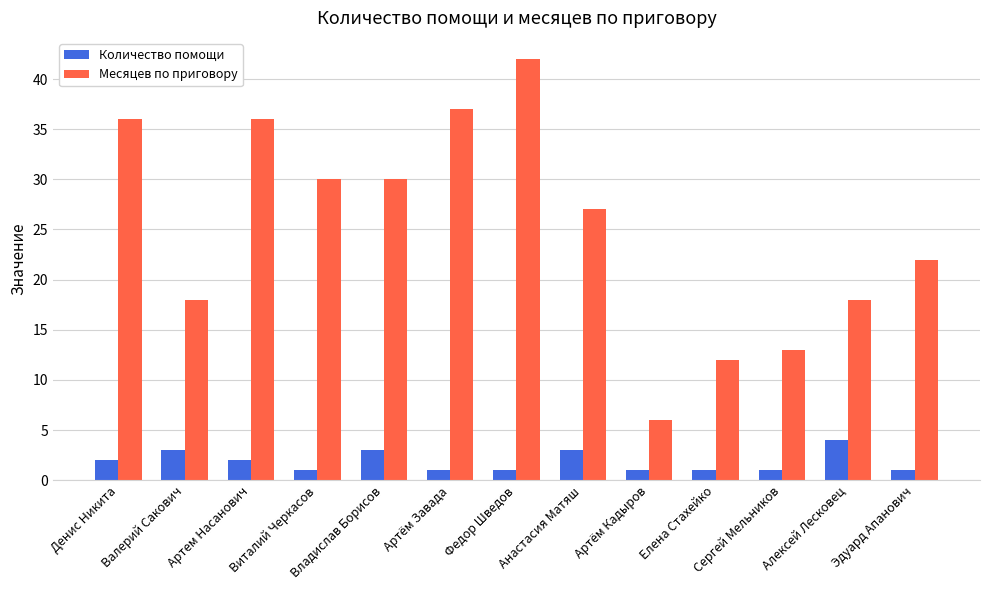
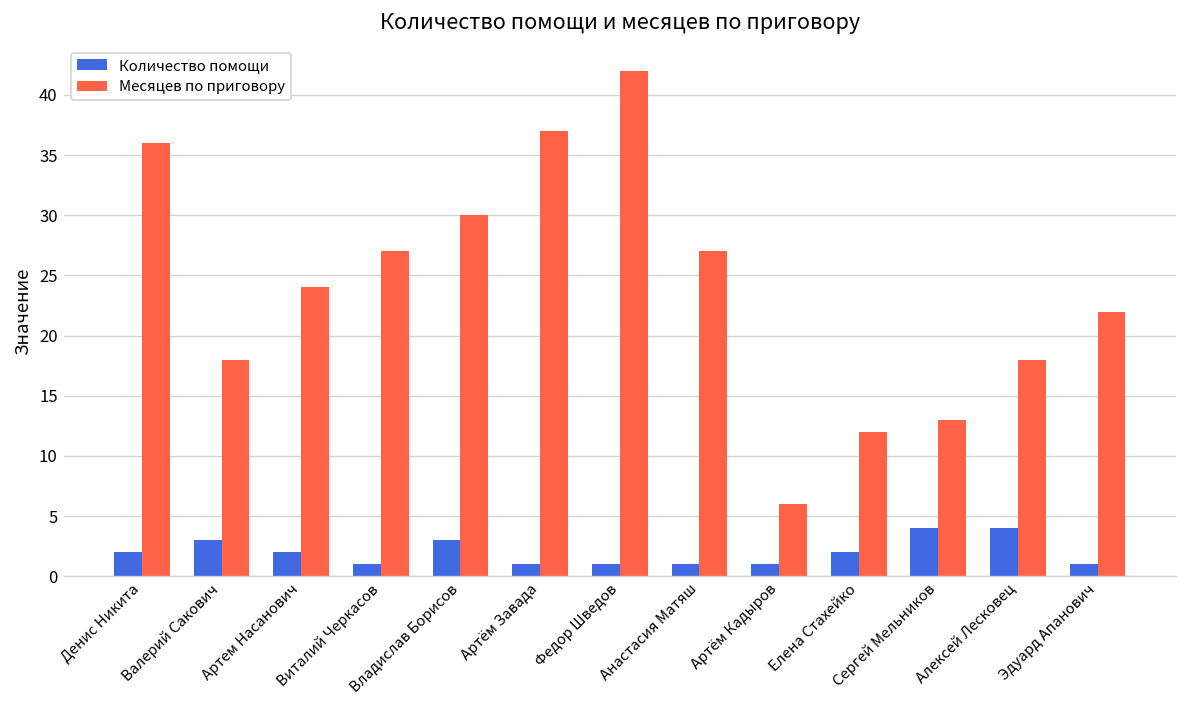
Месяцев по приговору, Артем Насанович: 36 -> 24
Месяцев по приговору, Виталий Черкасов: 30 -> 27
Количество помощи, Анастасия Матяш: 3 -> 1
Количество помощи, Елена Стахейко: 1 -> 2
Количество помощи, Сергей Мельников: 1 -> 4
